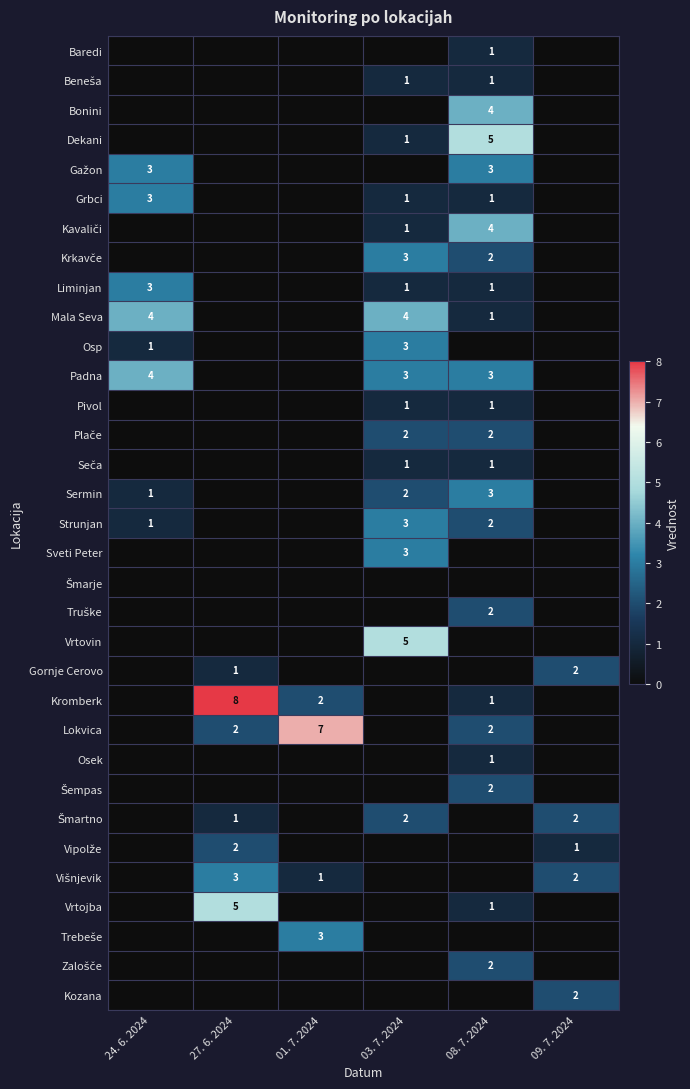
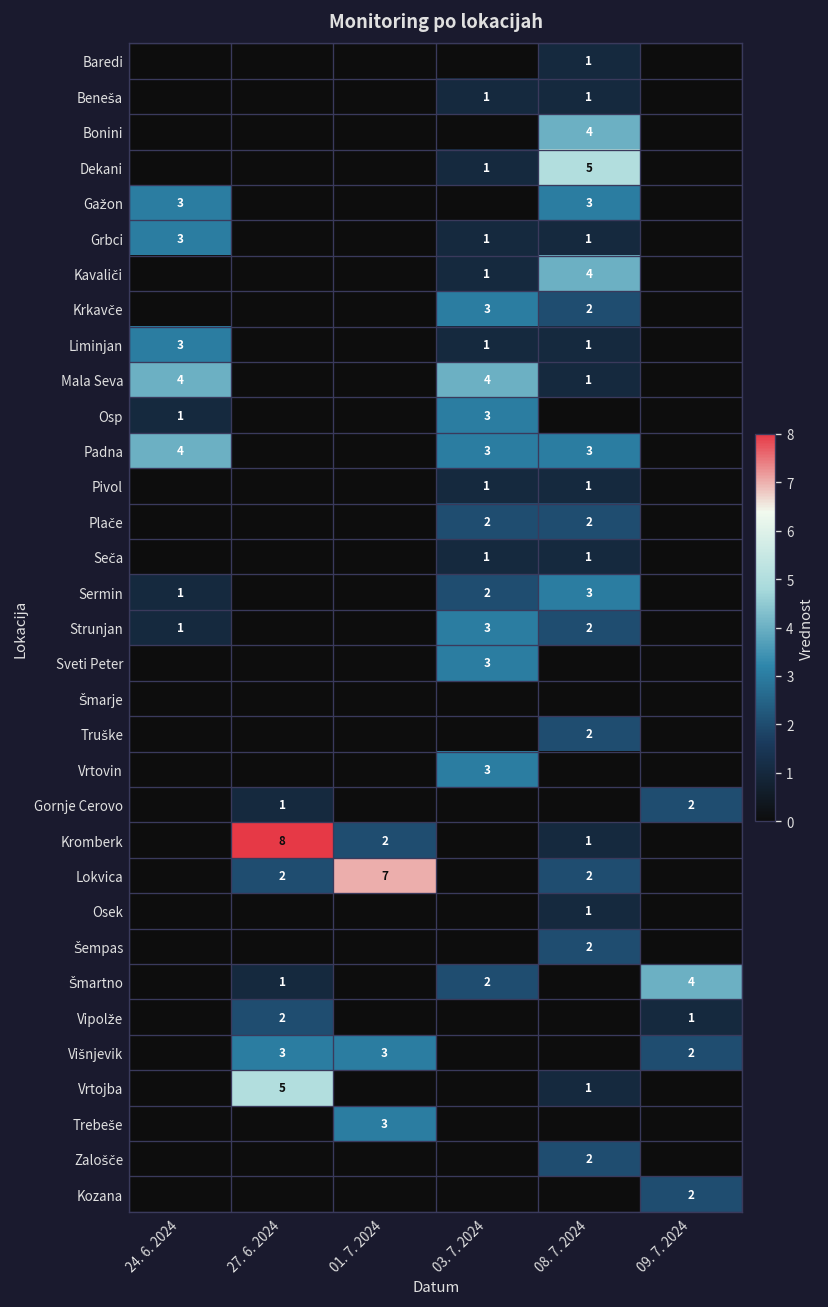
Vrtovin, 03. 7. 2024: 5 -> 3
Šmartno, 09. 7. 2024: 2 -> 4
Višnjevik, 01. 7. 2024: 1 -> 3
